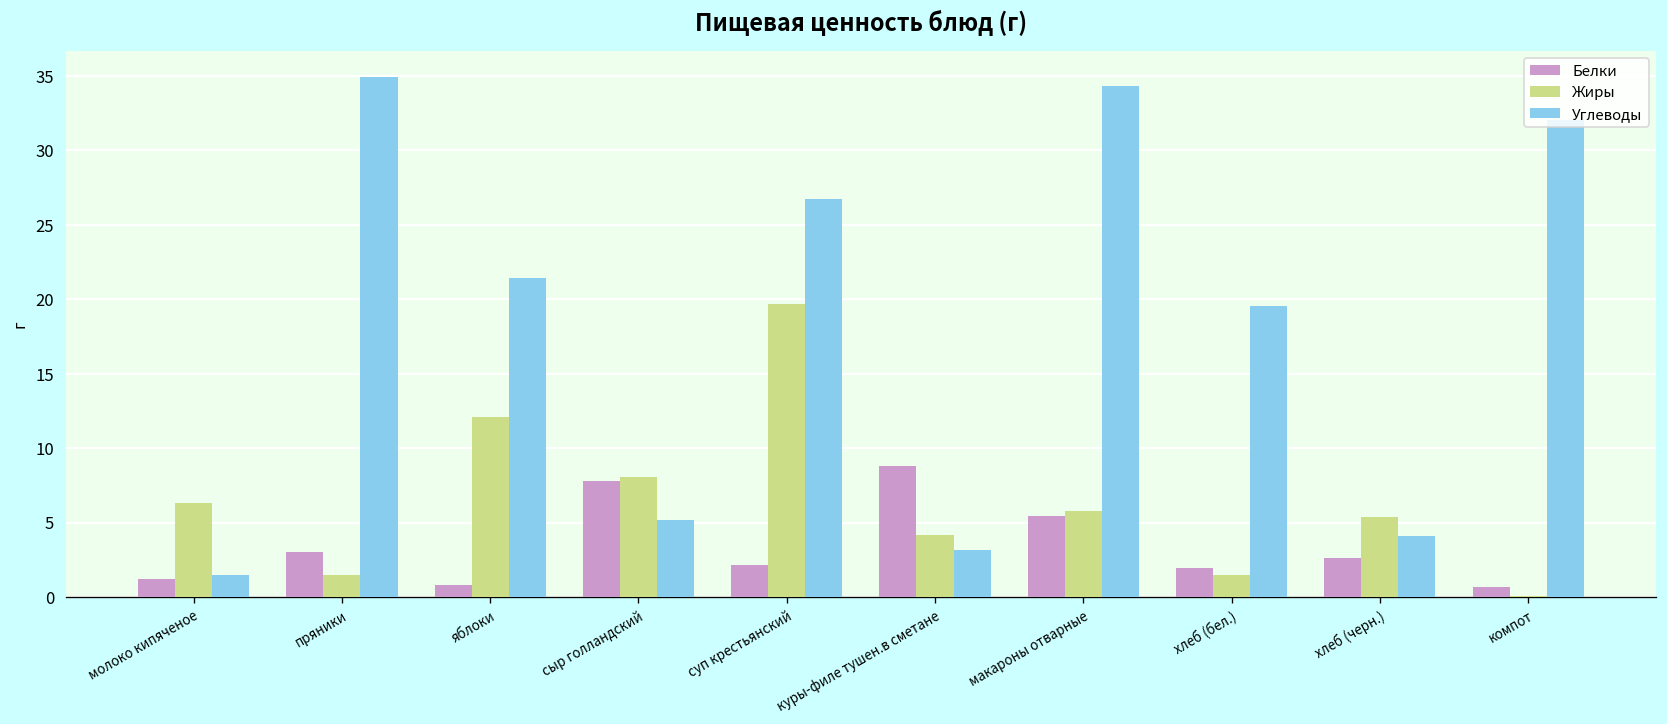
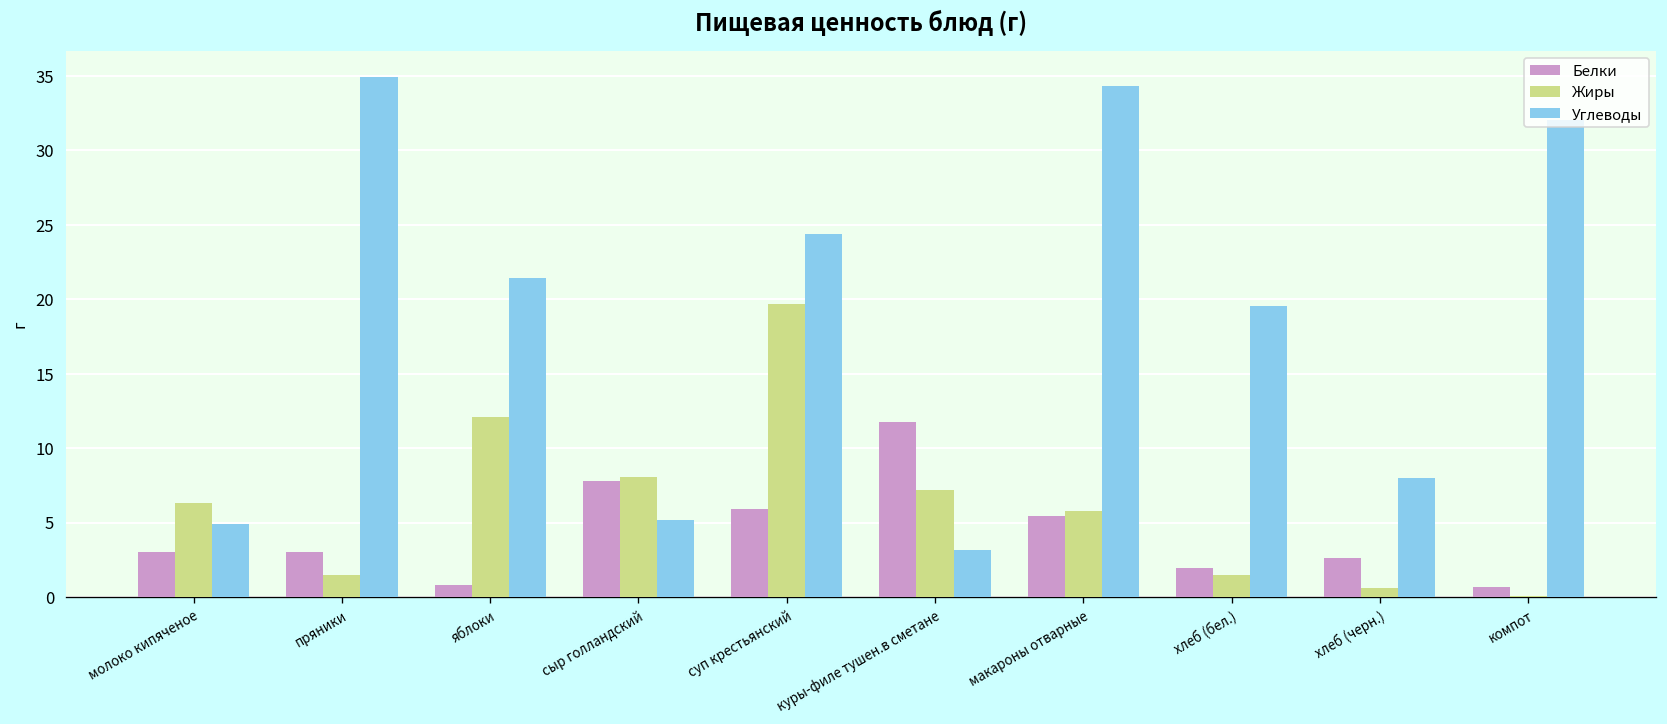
Белки, молоко кипяченое: 1.2 -> 3.0
Углеводы, молоко кипяченое: 1.5 -> 4.9
Белки, суп крестьянский: 2.1 -> 5.9
Углеводы, суп крестьянский: 26.8 -> 24.4
Белки, куры-филе тушен.в сметане: 8.8 -> 11.8
Жиры, куры-филе тушен.в сметане: 4.1 -> 7.2
Жиры, хлеб (черн.): 5.4 -> 0.6
Углеводы, хлеб (черн.): 4.1 -> 8.0
